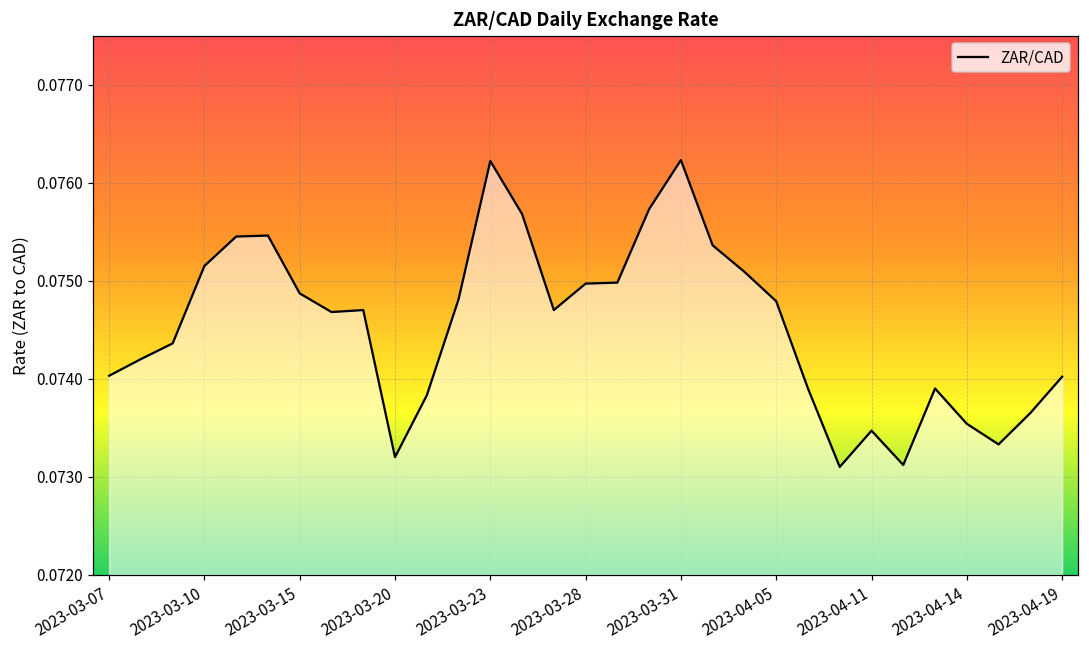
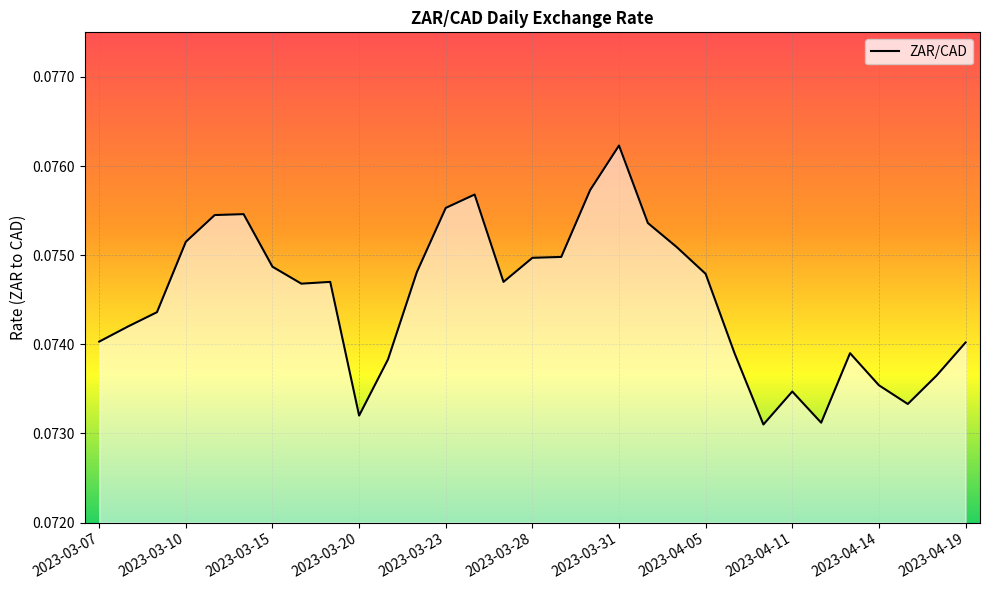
2023-03-23: 0.0762 -> 0.0755
